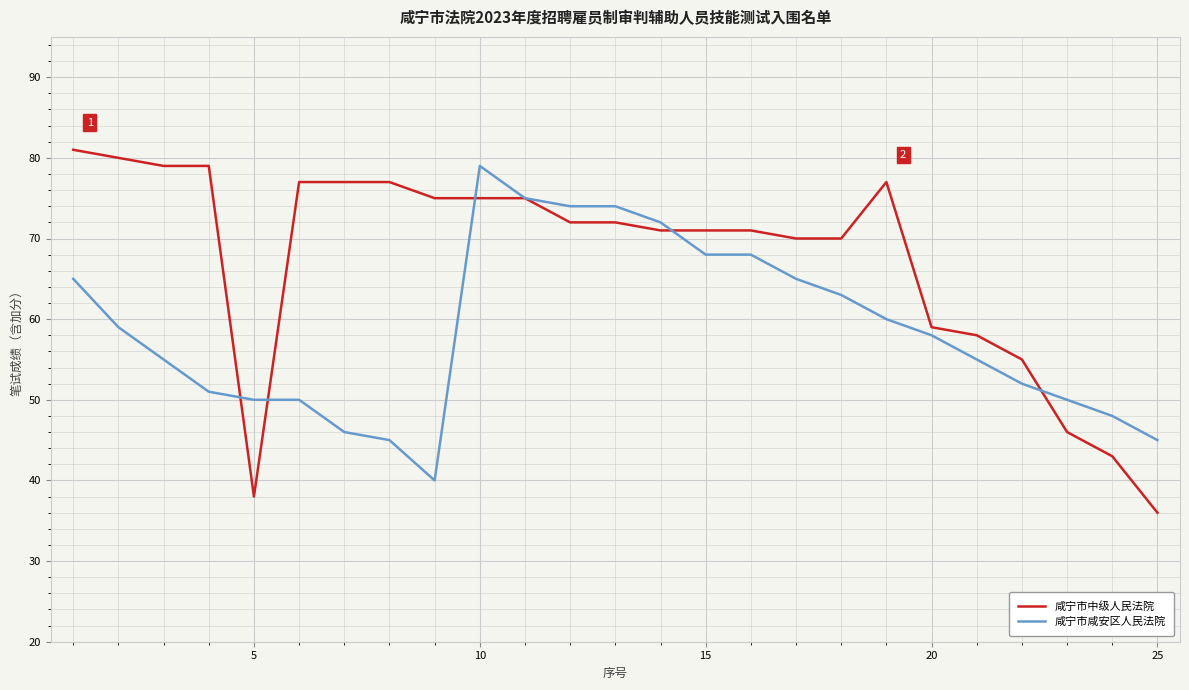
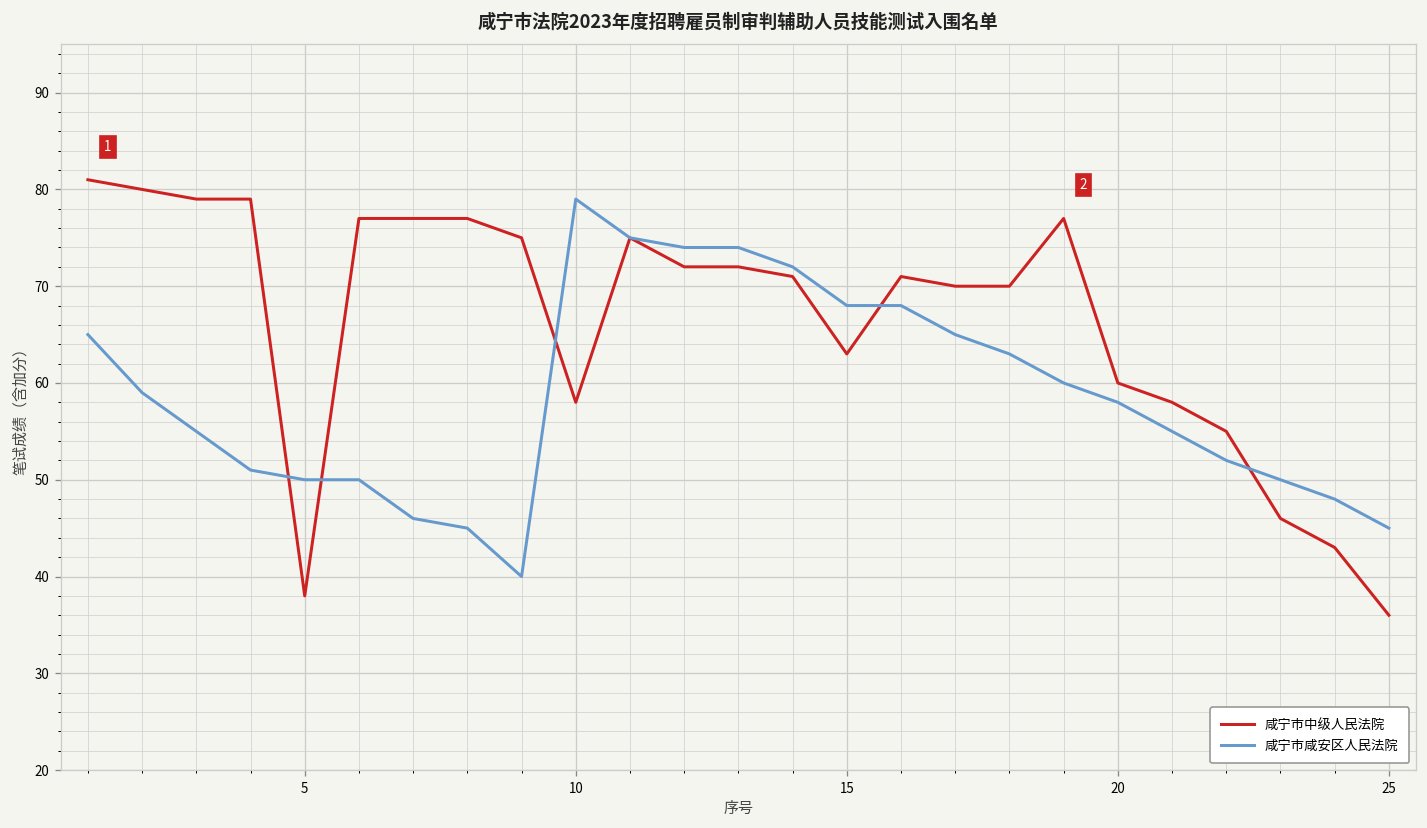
咸宁市中级人民法院, 10: 75 -> 58
咸宁市中级人民法院, 15: 71 -> 63
咸宁市中级人民法院, 20: 59 -> 60
